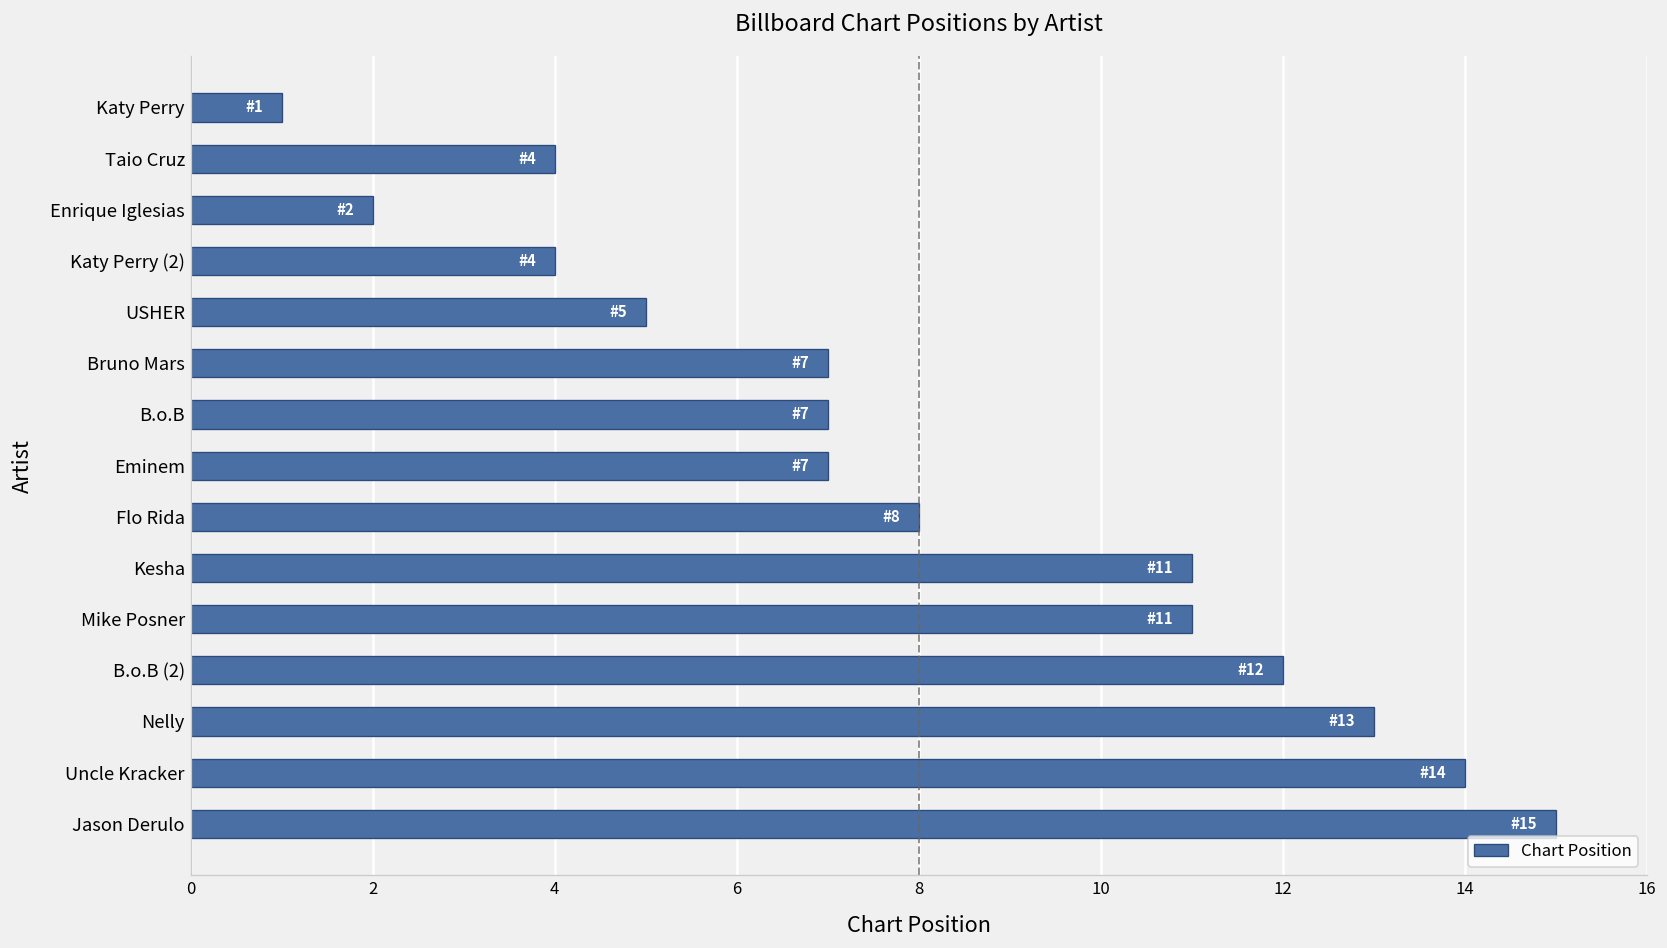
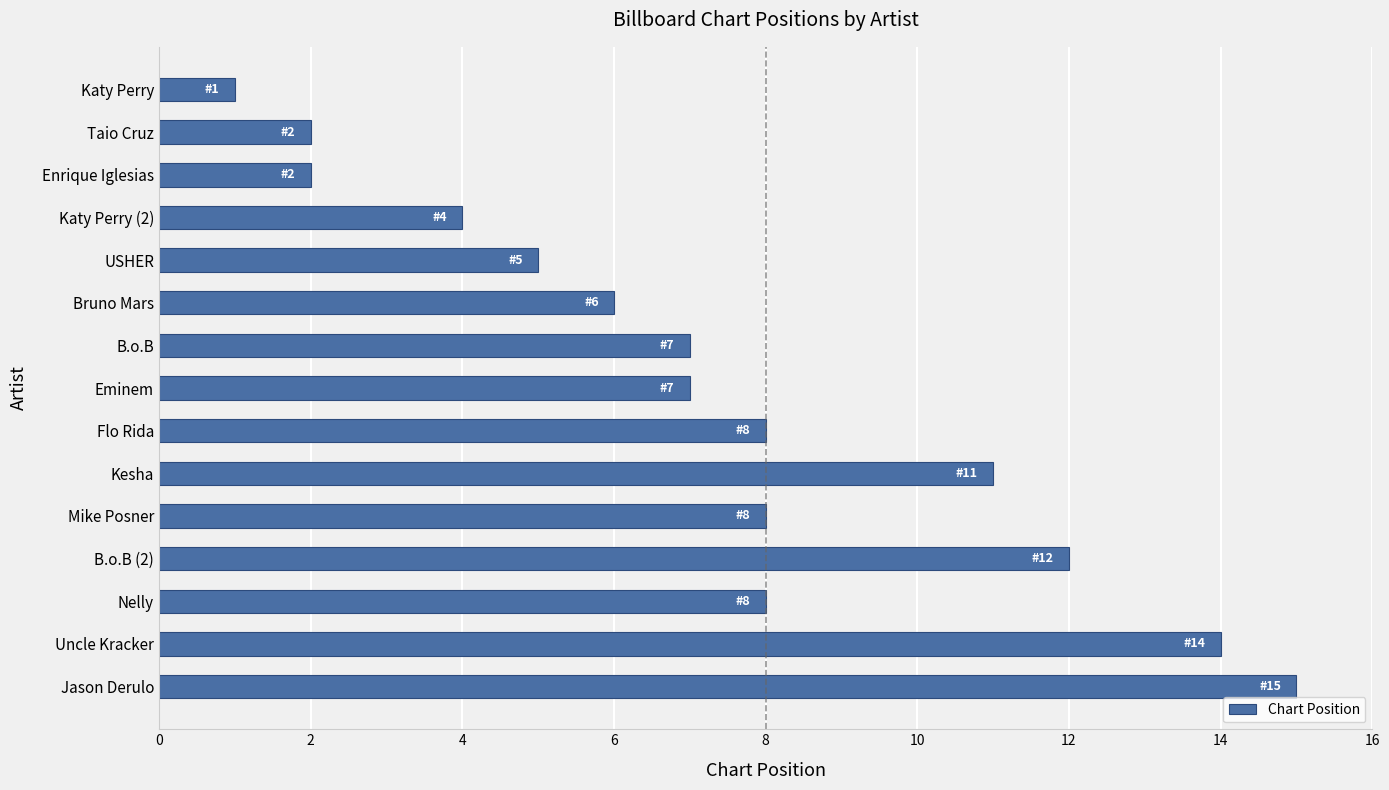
Taio Cruz: 4 -> 2
Bruno Mars: 7 -> 6
Mike Posner: 11 -> 8
Nelly: 13 -> 8
